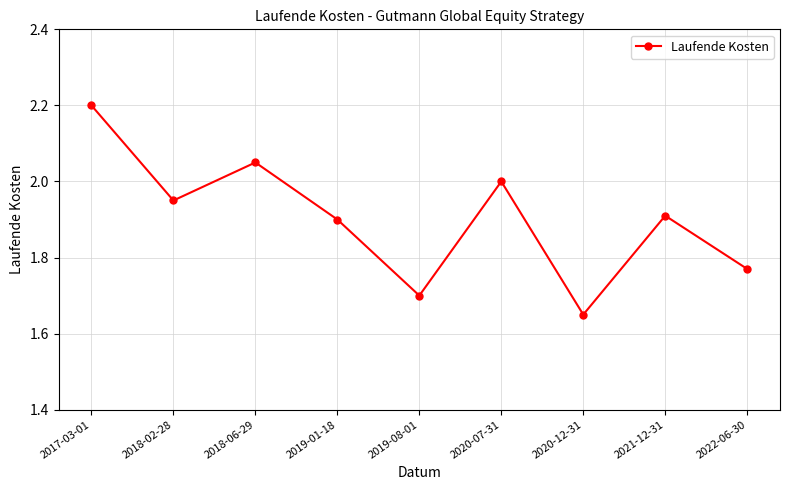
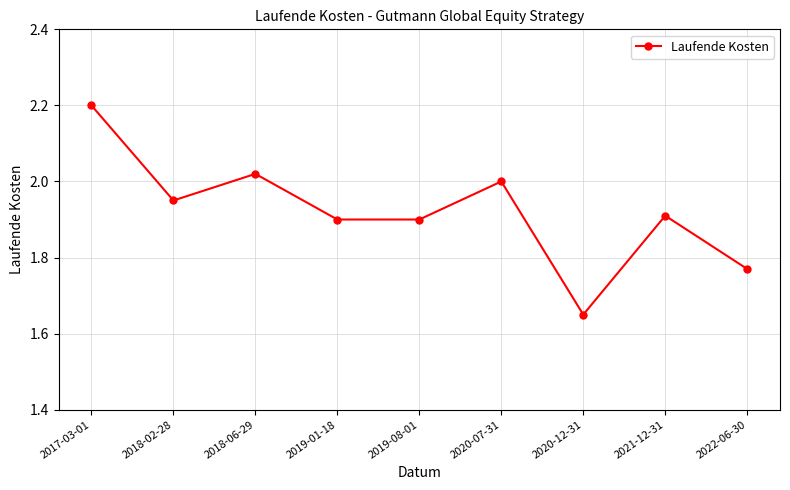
2018-06-29: 2.05 -> 2.02
2019-08-01: 1.7 -> 1.9
